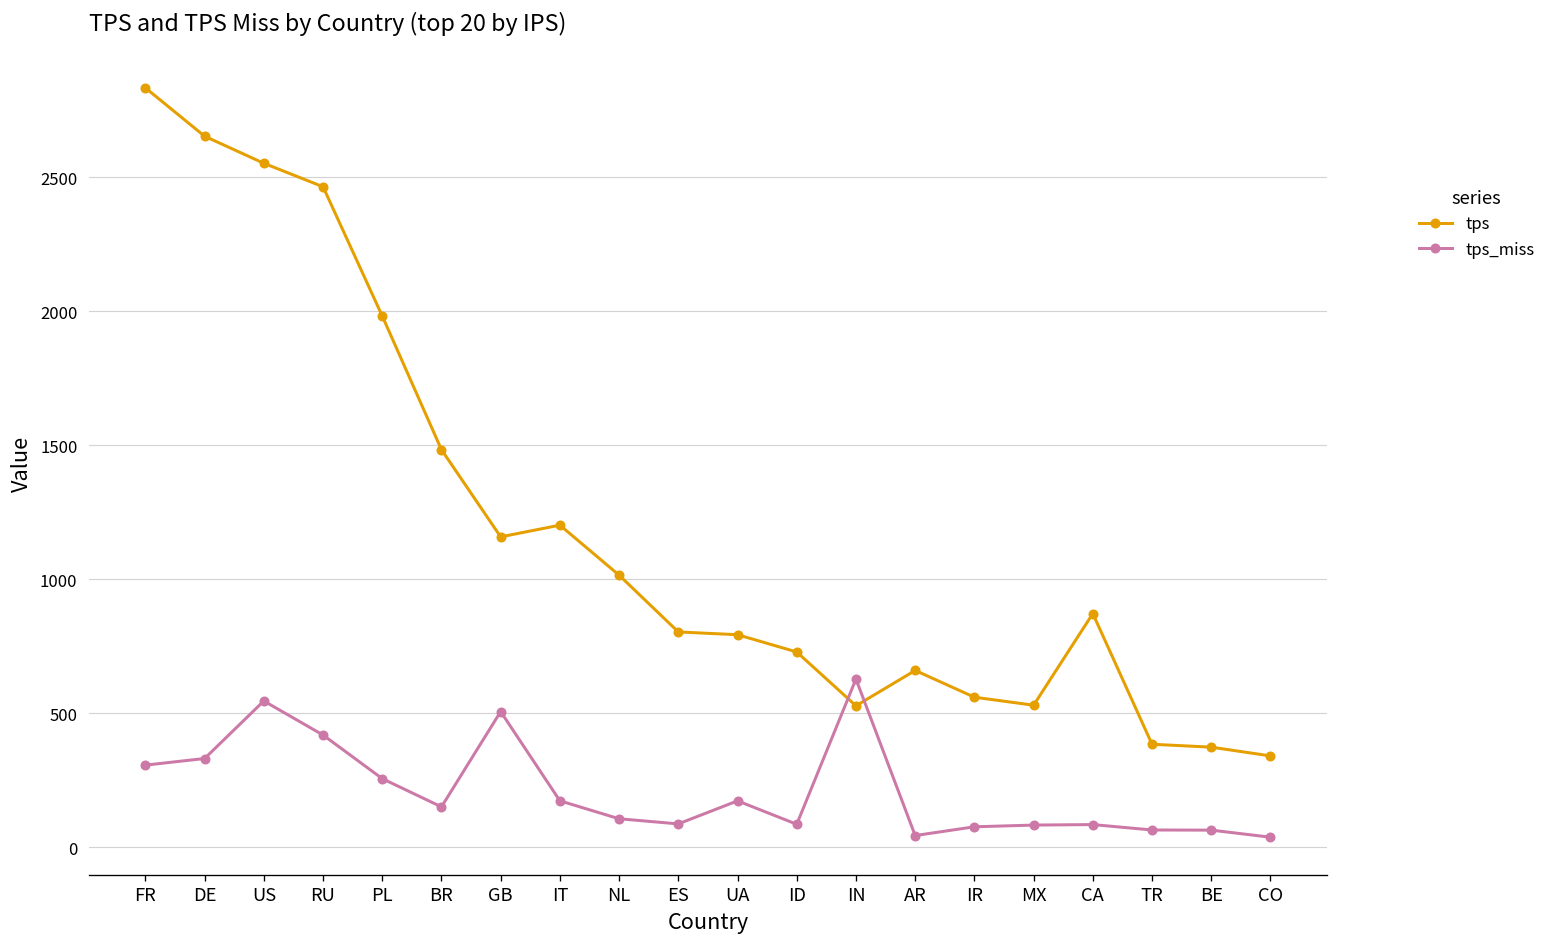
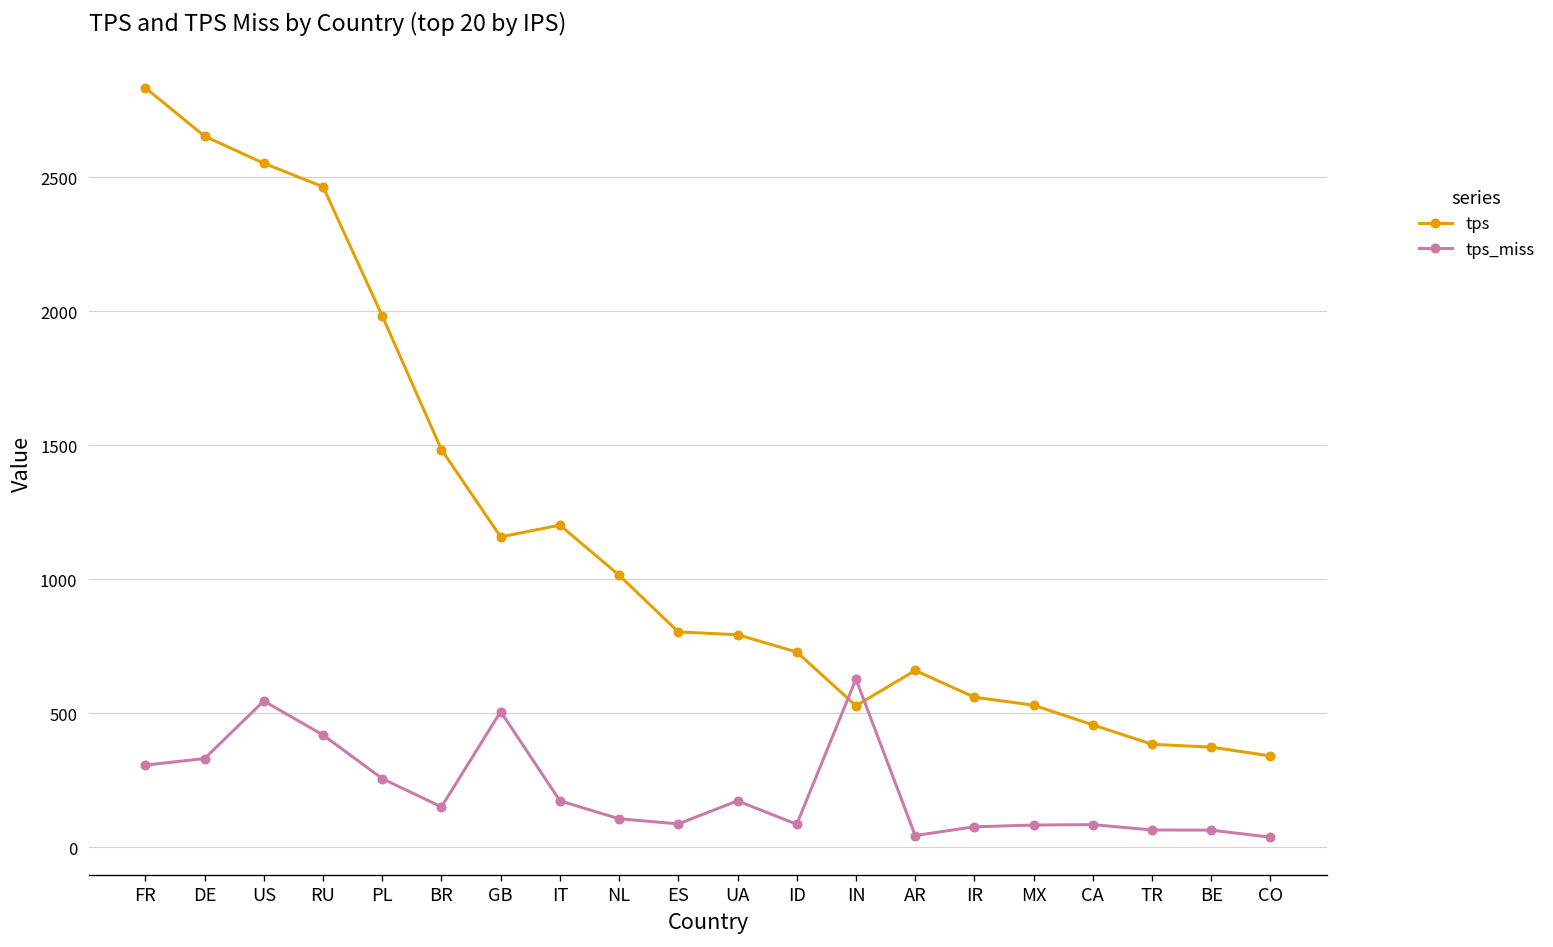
tps, CA: 870 -> 460
